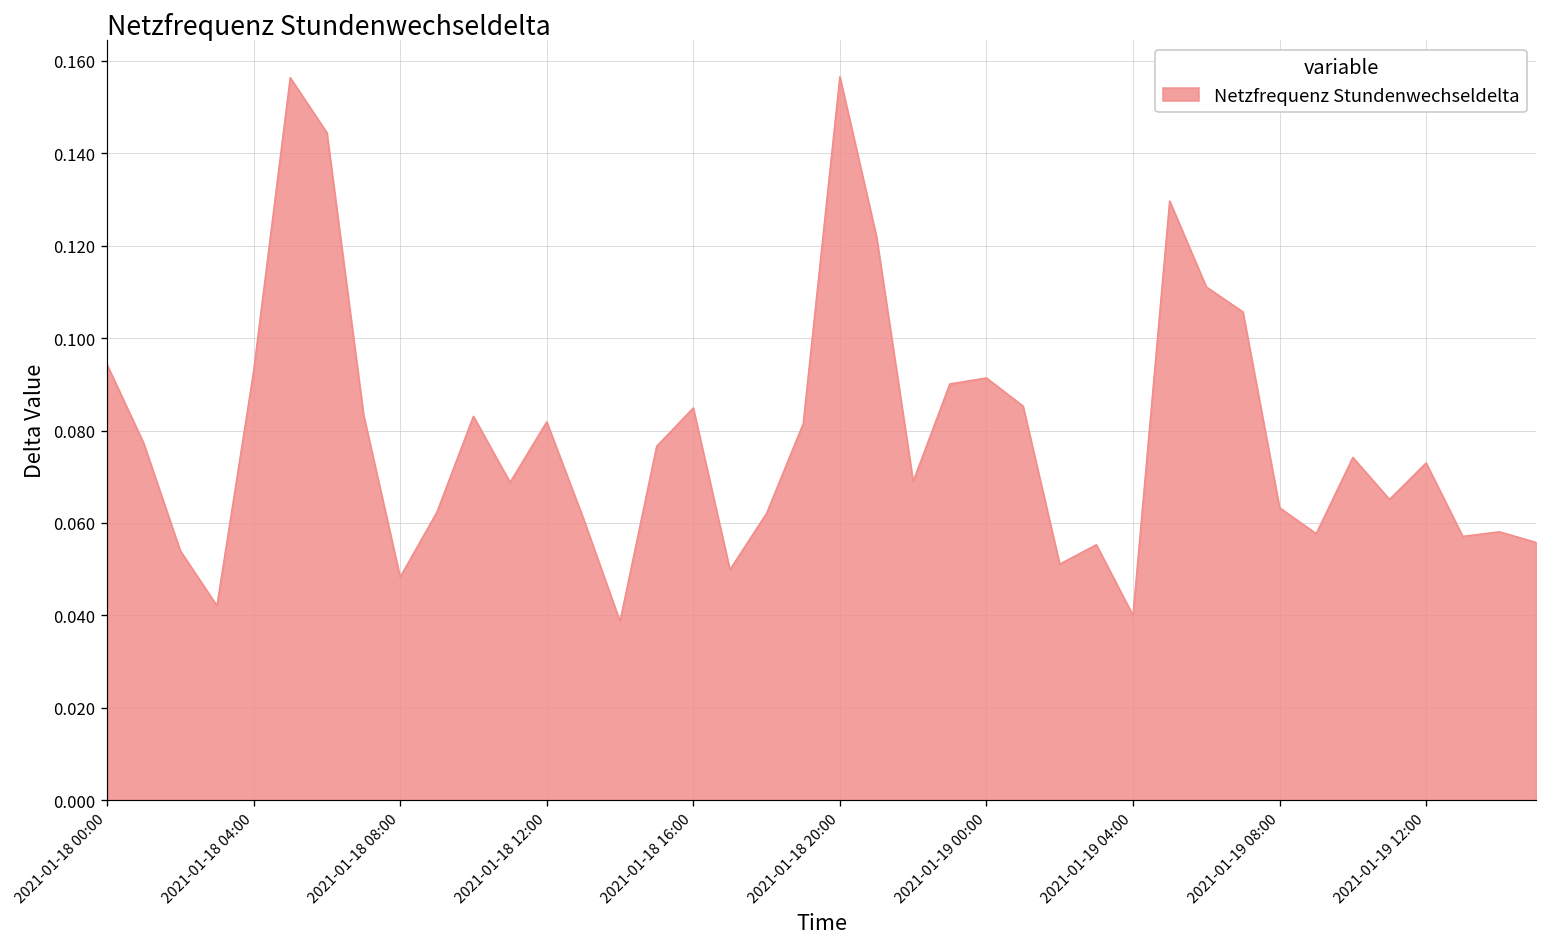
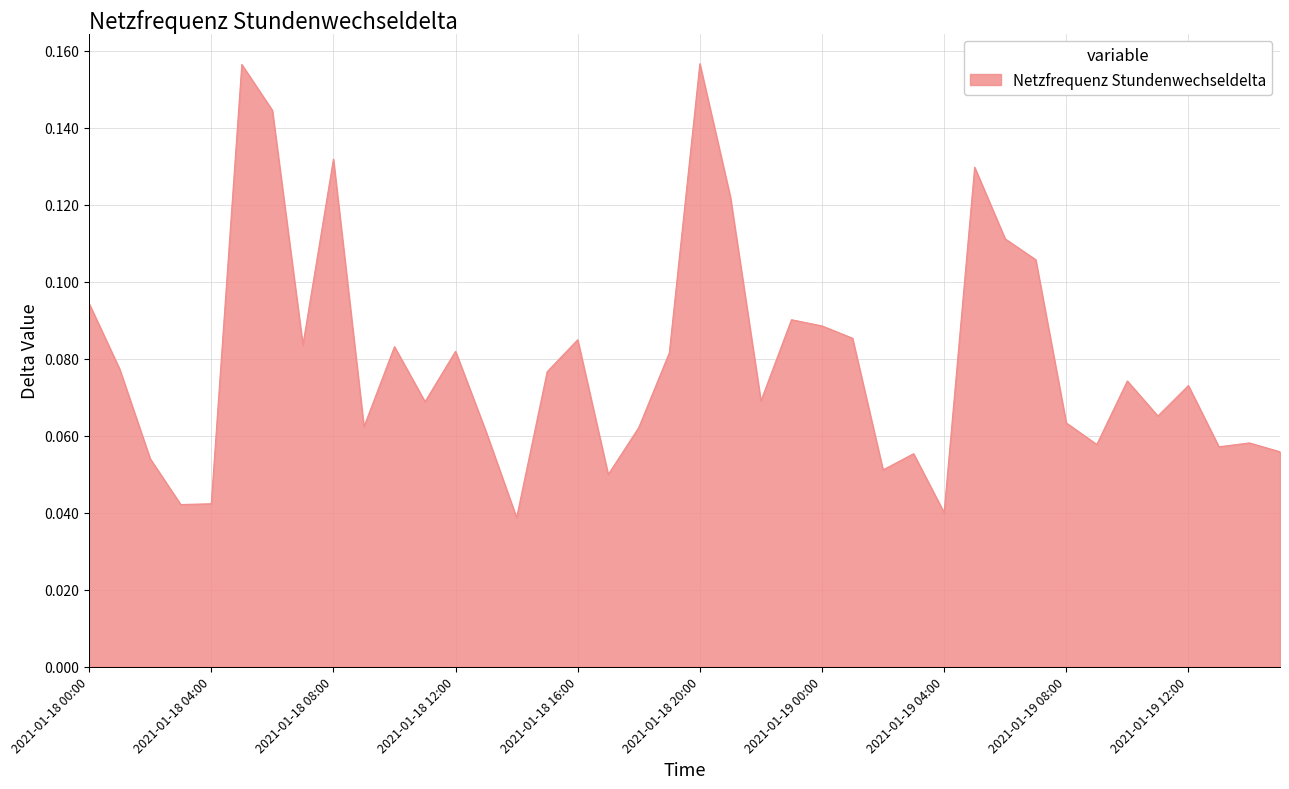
2021-01-18 04:00: 0.093 -> 0.042
2021-01-18 08:00: 0.048 -> 0.132
2021-01-19 00:00: 0.091 -> 0.089
